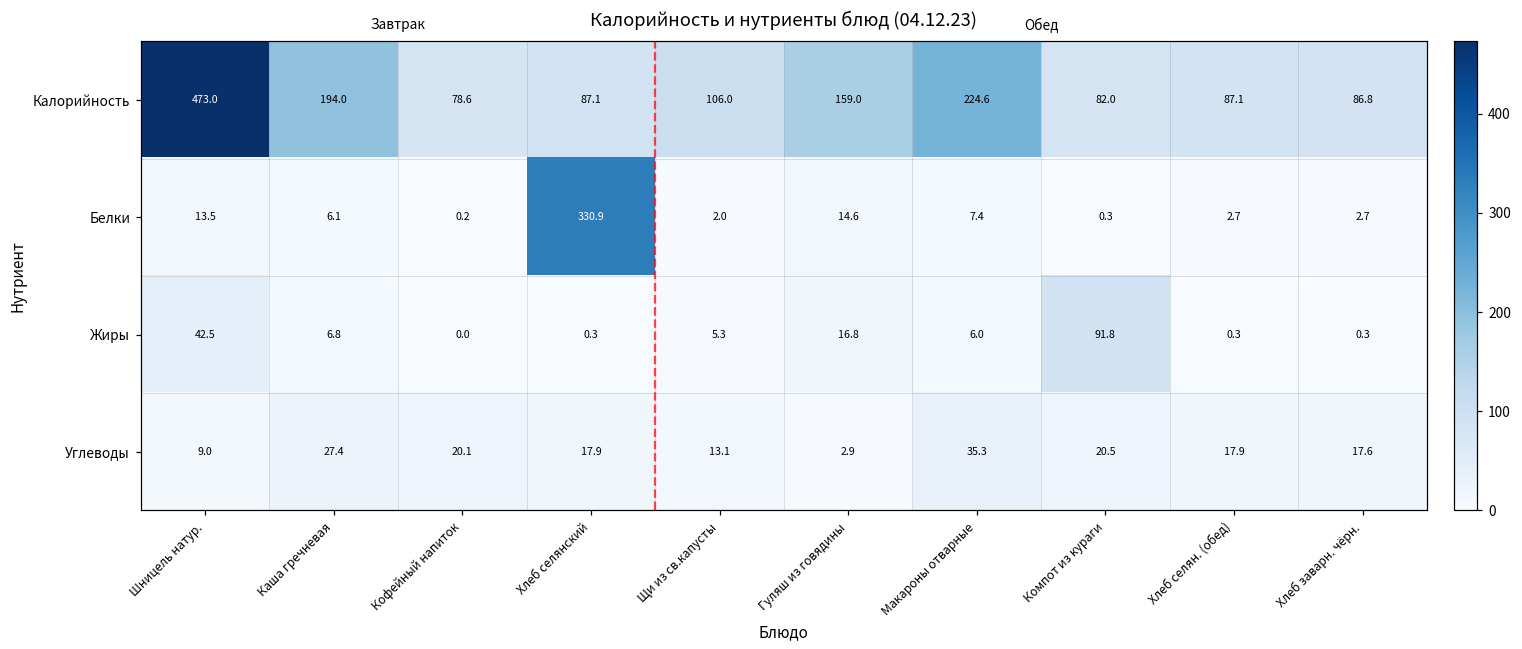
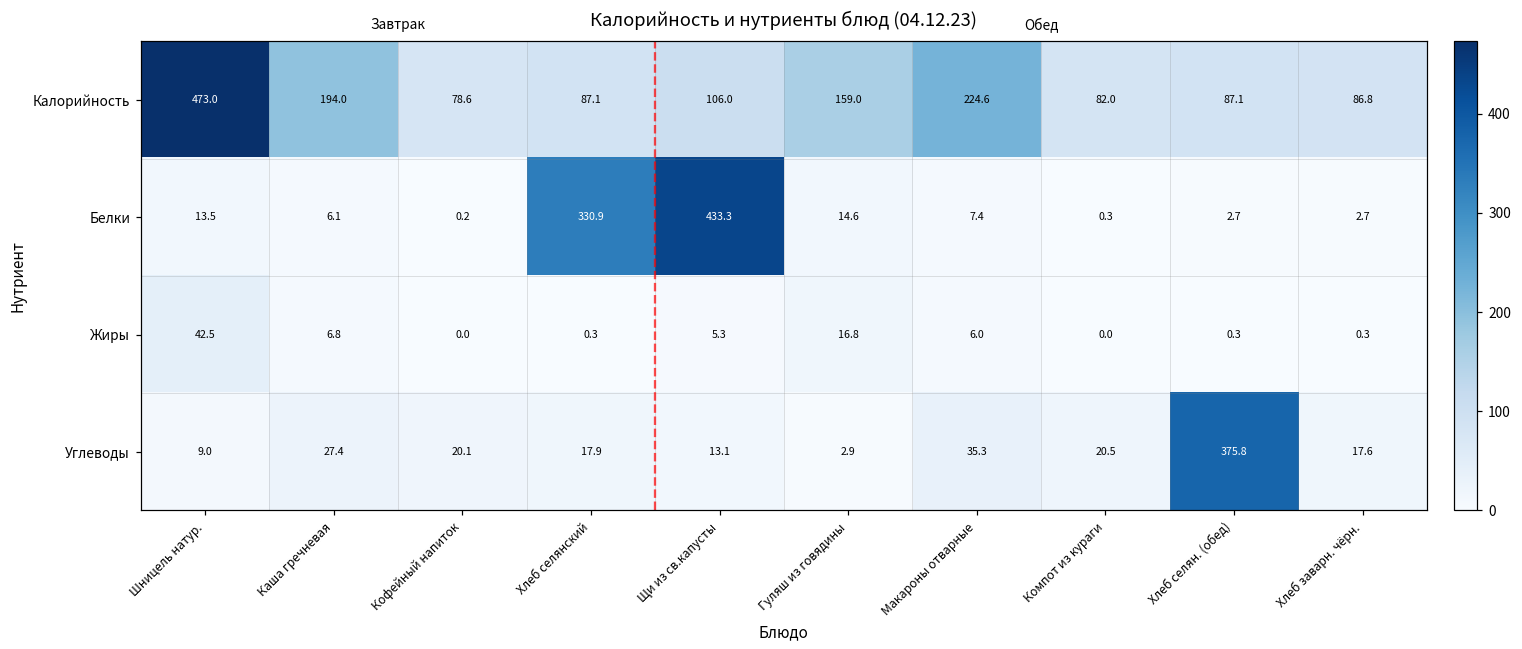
Белки, Щи из св.капусты: 2.0 -> 433.3
Жиры, Компот из кураги: 91.8 -> 0.0
Углеводы, Хлеб селян. (обед): 17.9 -> 375.8
